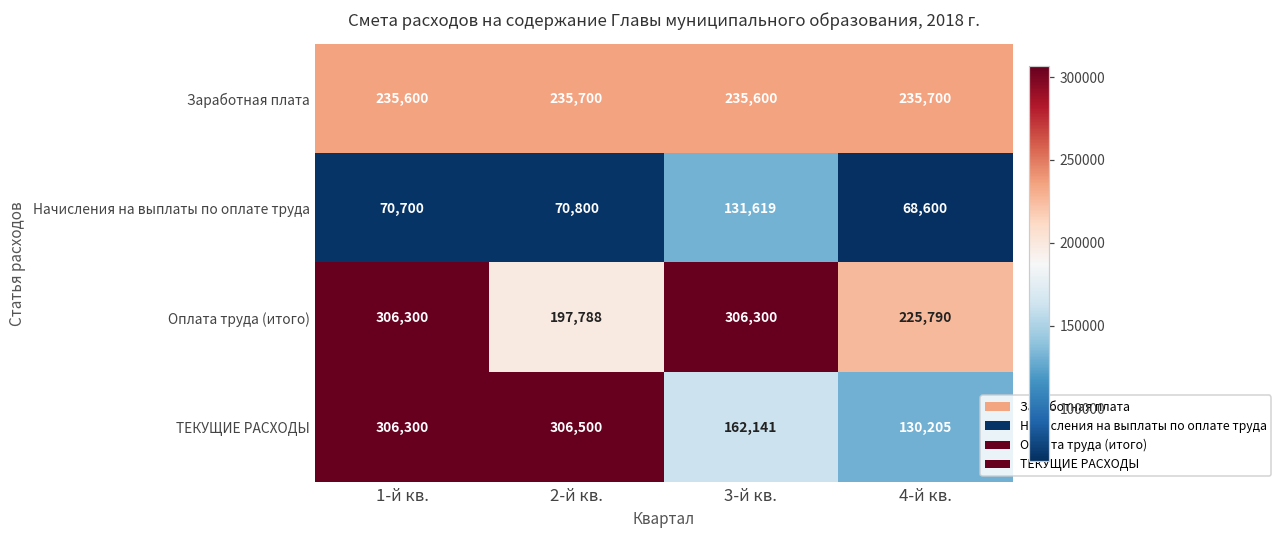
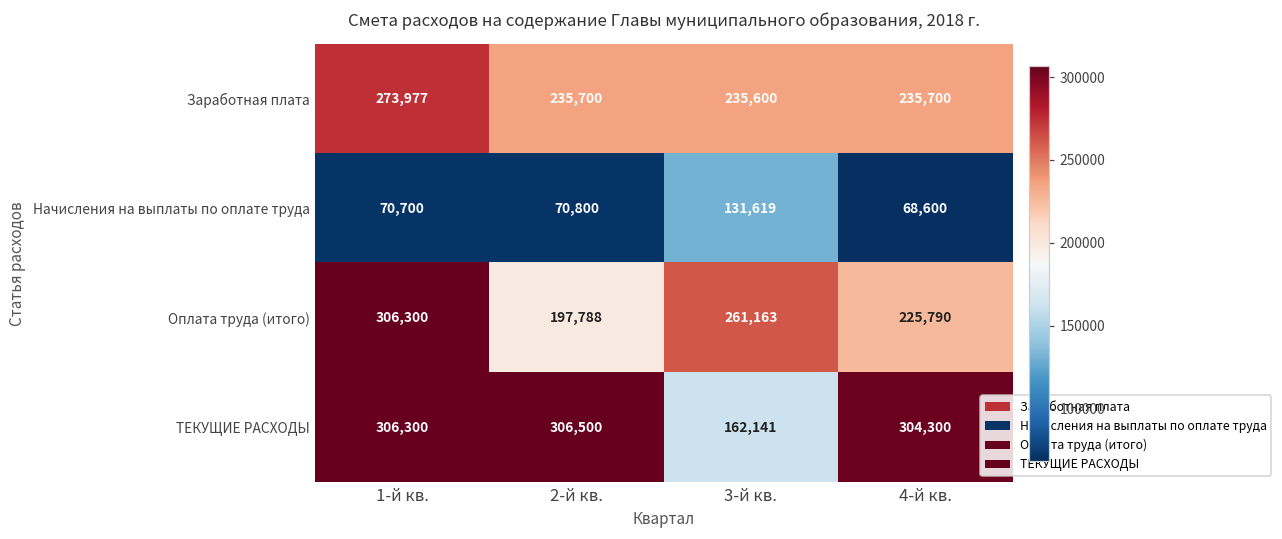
Заработная плата, 1-й кв.: 235,600 -> 273,977
Оплата труда (итого), 3-й кв.: 306,300 -> 261,163
ТЕКУЩИЕ РАСХОДЫ, 4-й кв.: 130,205 -> 304,300
